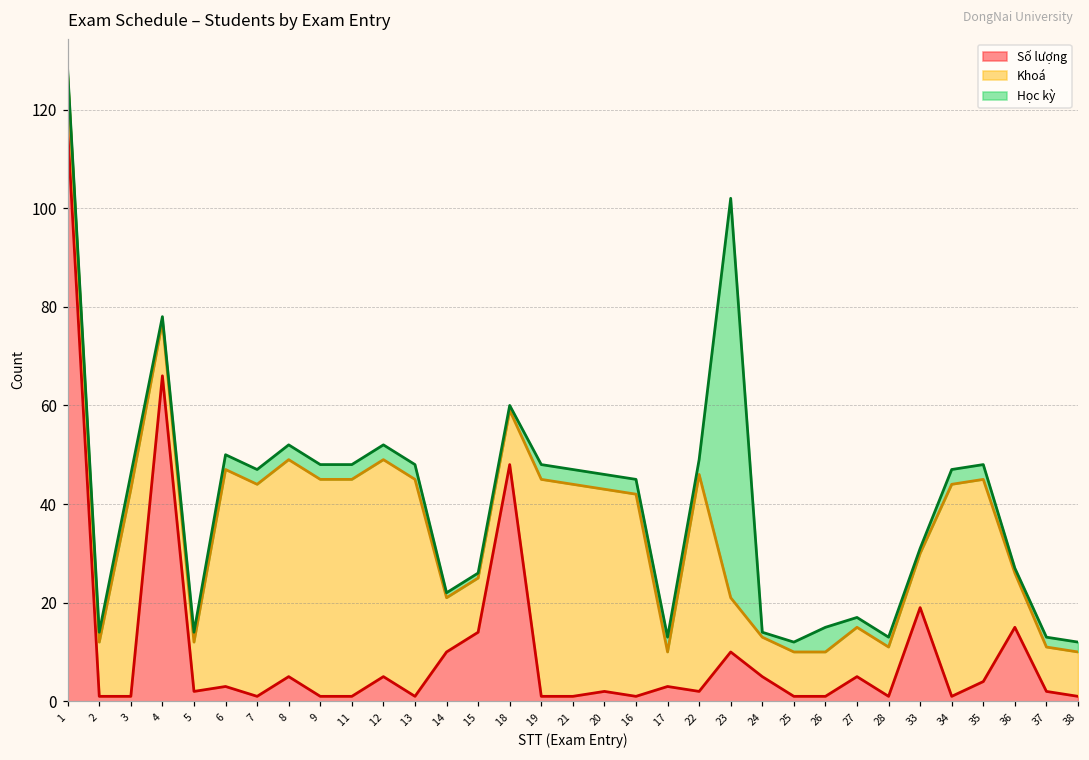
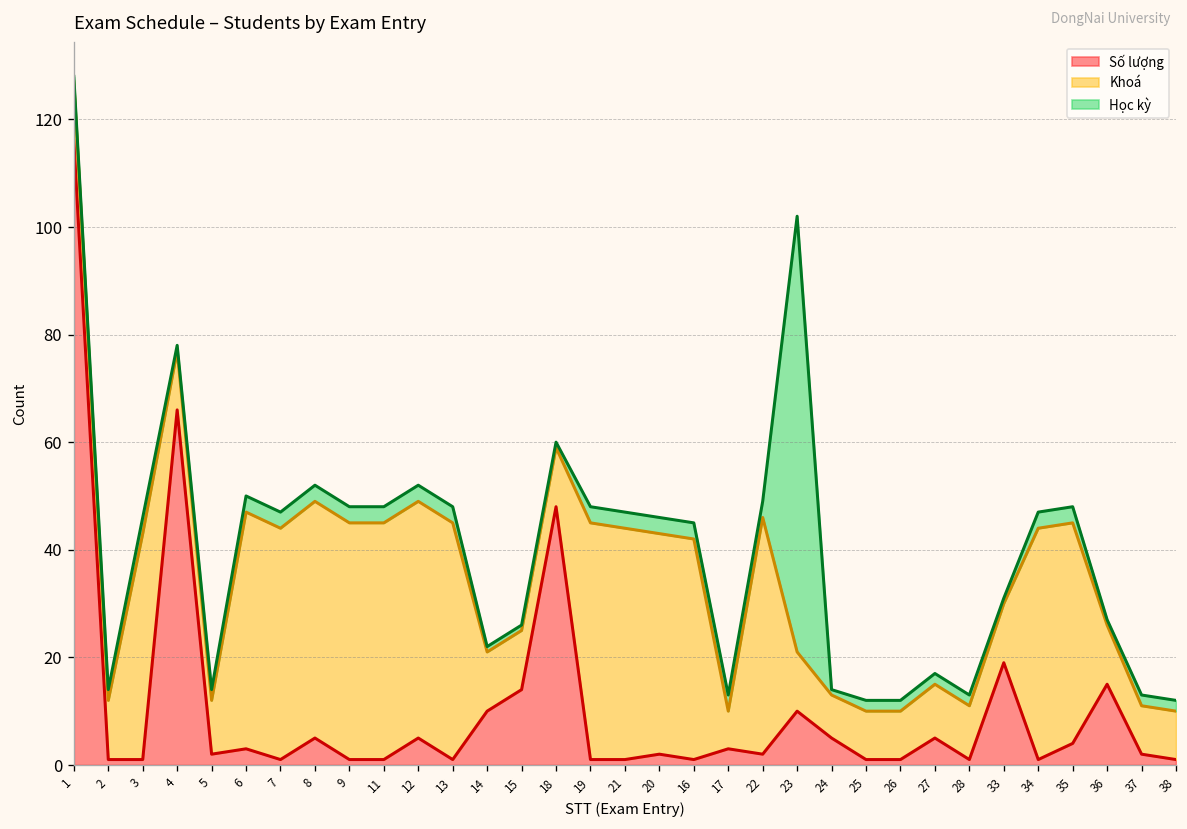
Học kỳ, 26: 5 -> 2
